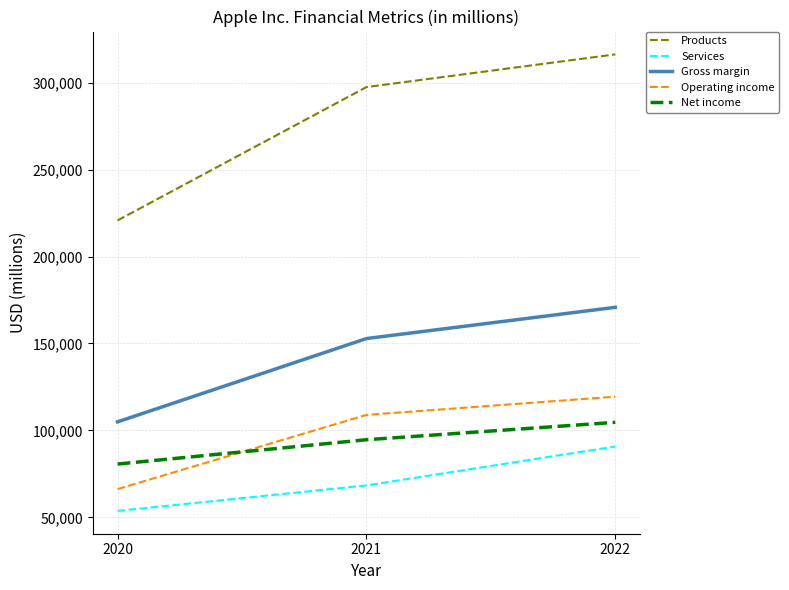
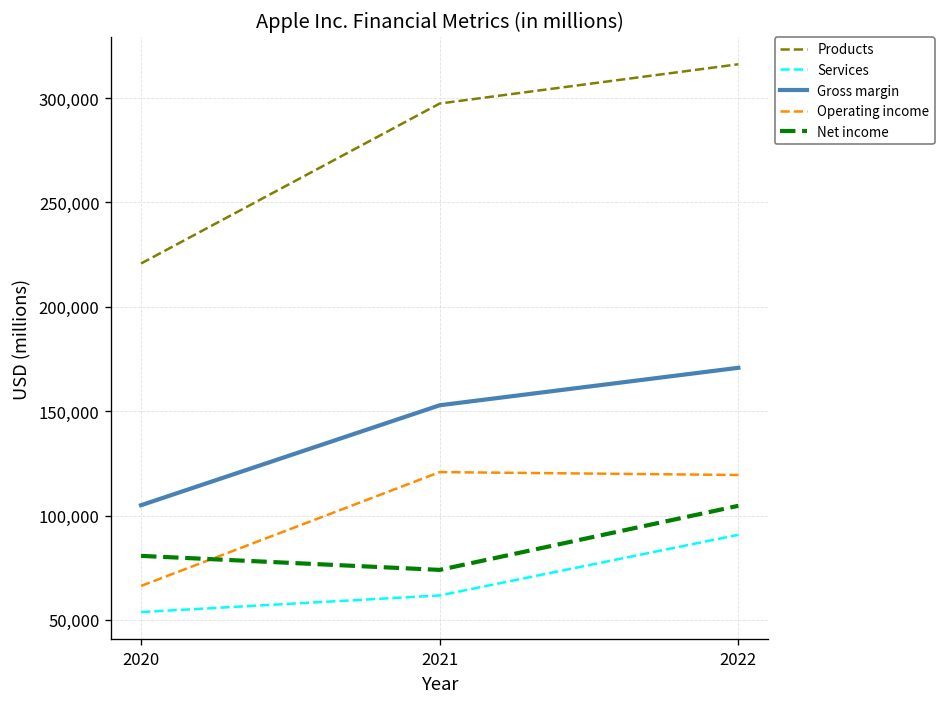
Services, 2021: 68,000 -> 62,000
Operating income, 2021: 109,000 -> 121,000
Net income, 2021: 95,000 -> 74,000
